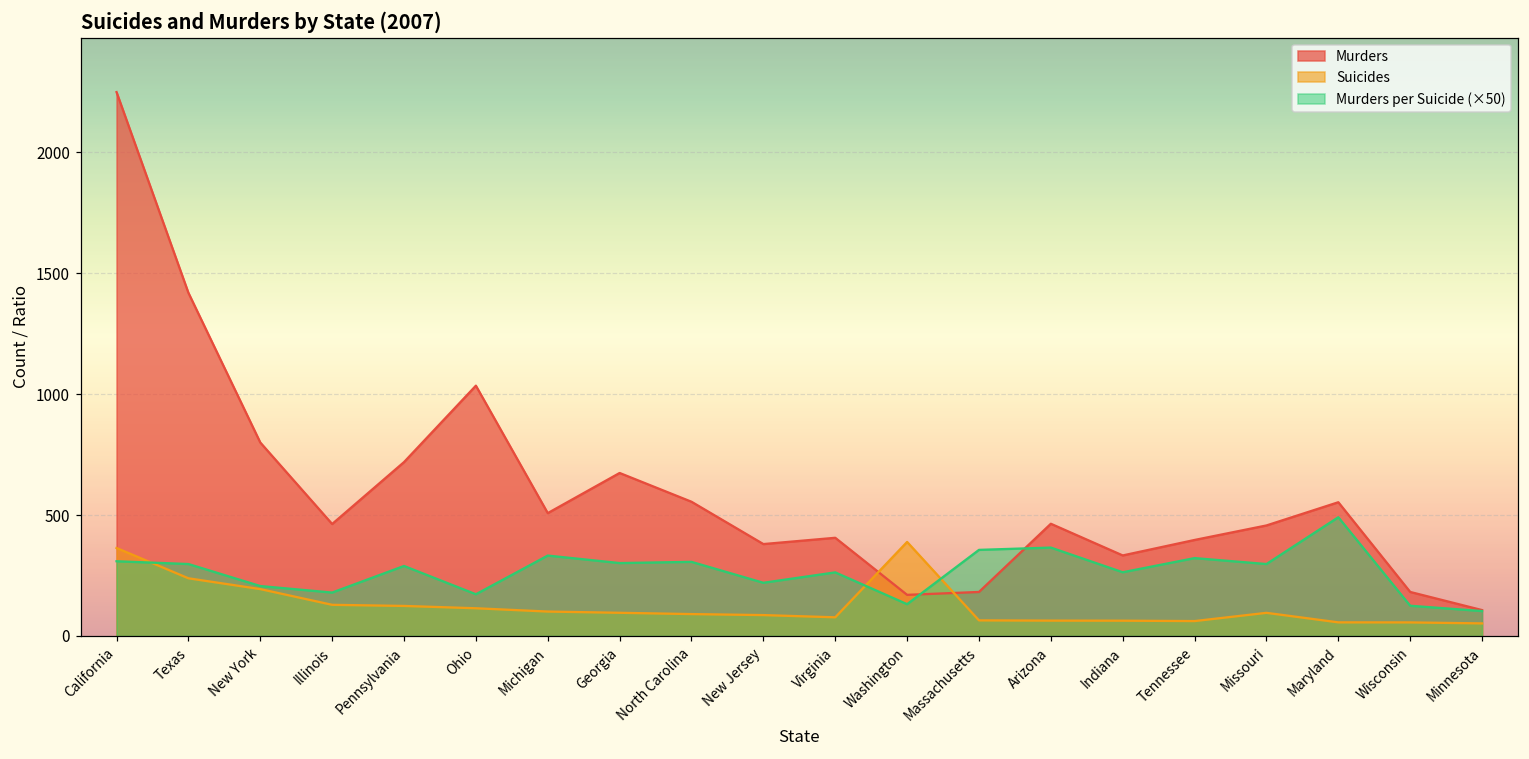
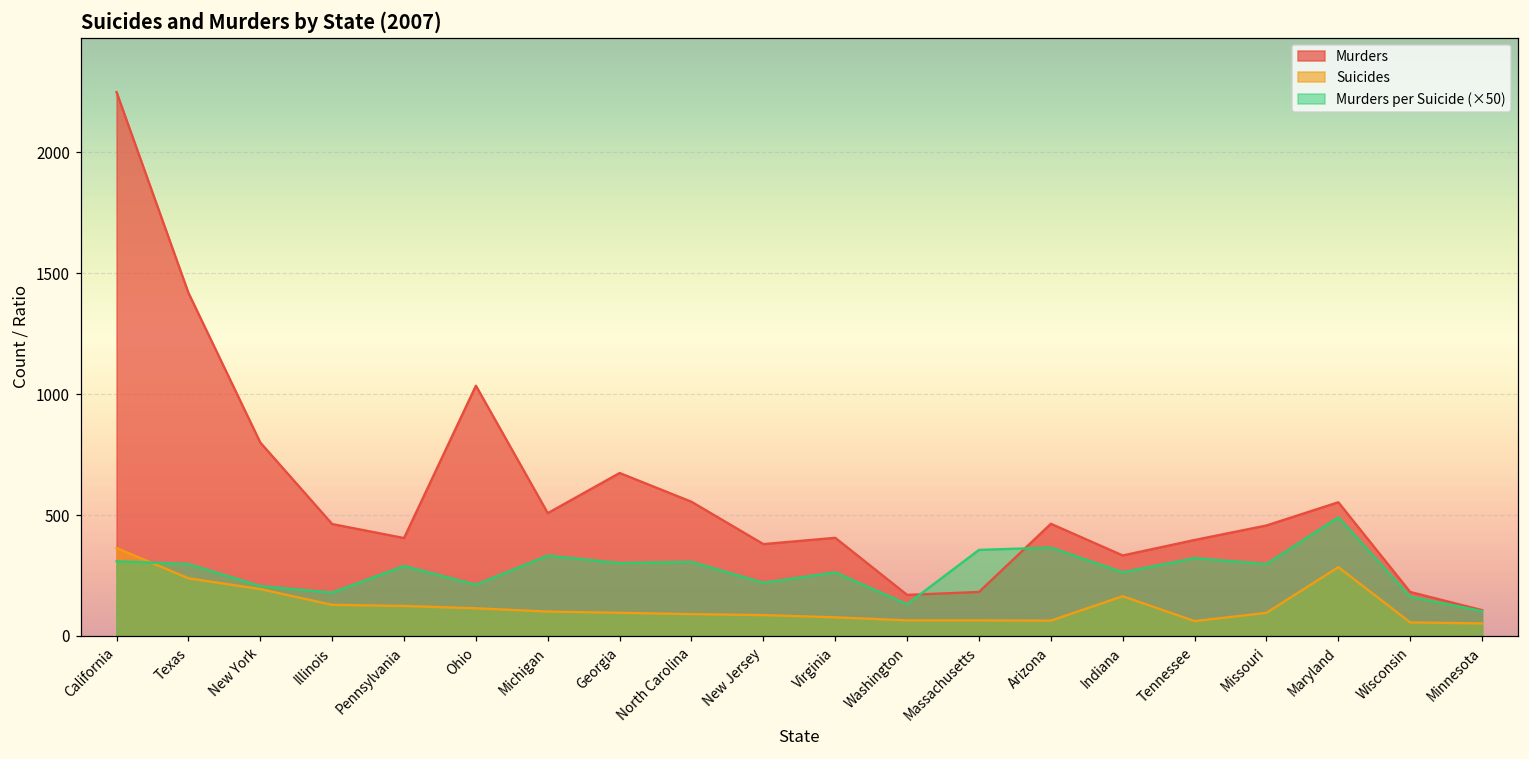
Murders, Pennsylvania: 720 -> 410
Murders per Suicide (×50), Ohio: 170 -> 210
Suicides, Washington: 390 -> 60
Suicides, Indiana: 60 -> 160
Suicides, Maryland: 60 -> 280
Murders per Suicide (×50), Wisconsin: 130 -> 160
